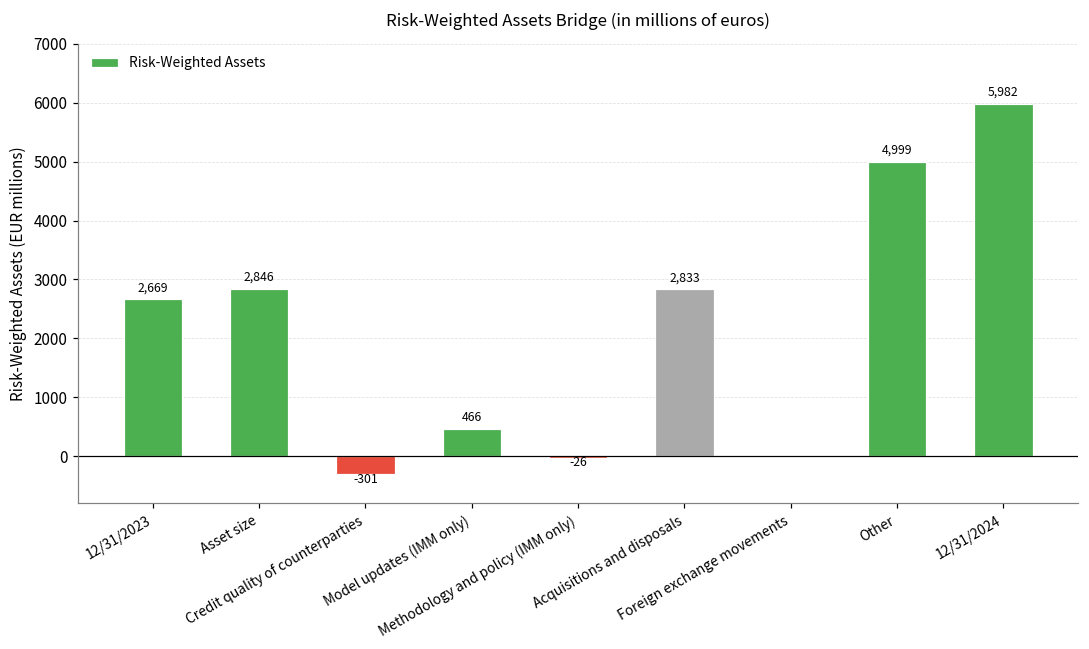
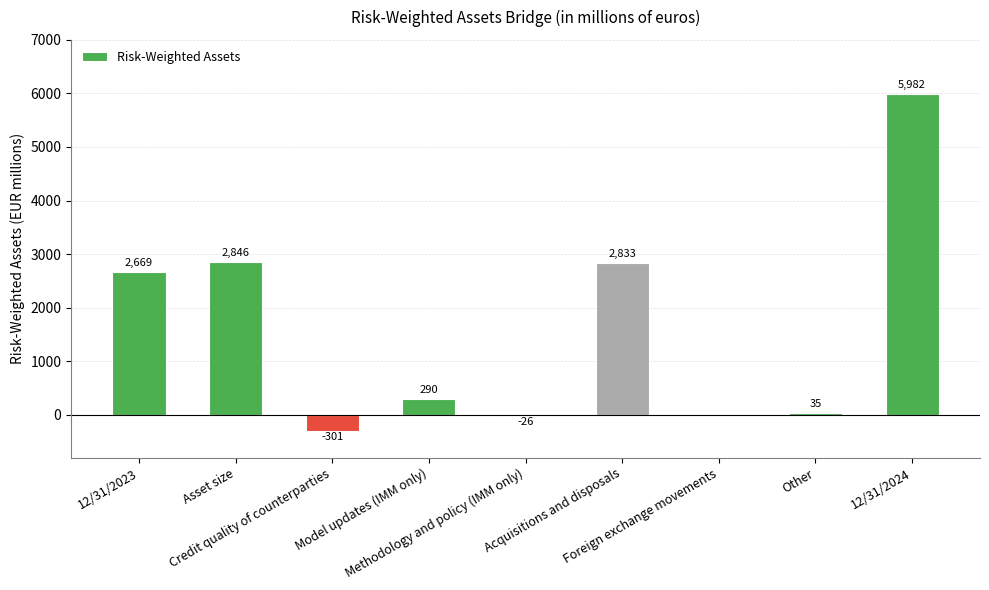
Model updates (IMM only): 466 -> 290
Other: 4,999 -> 35
